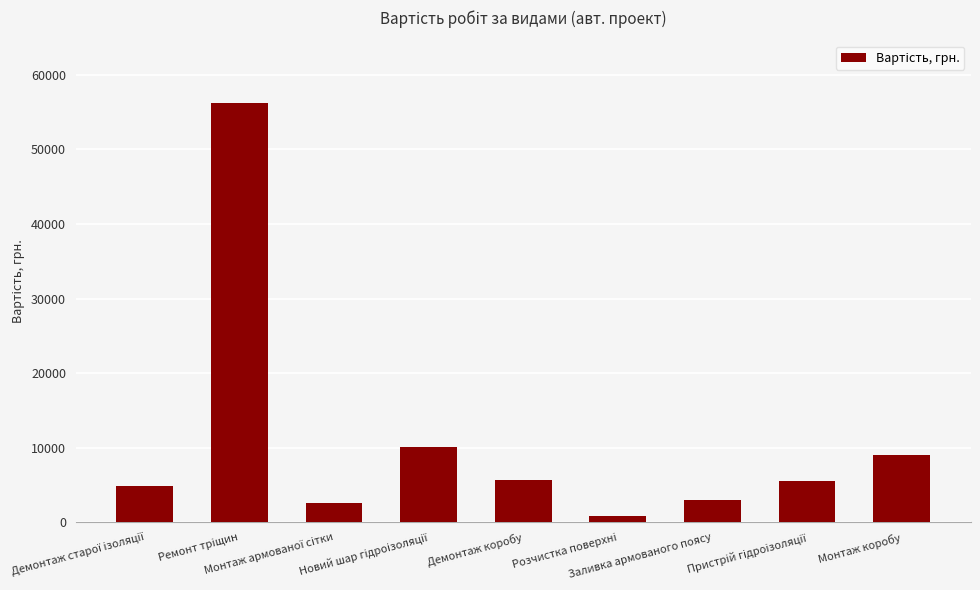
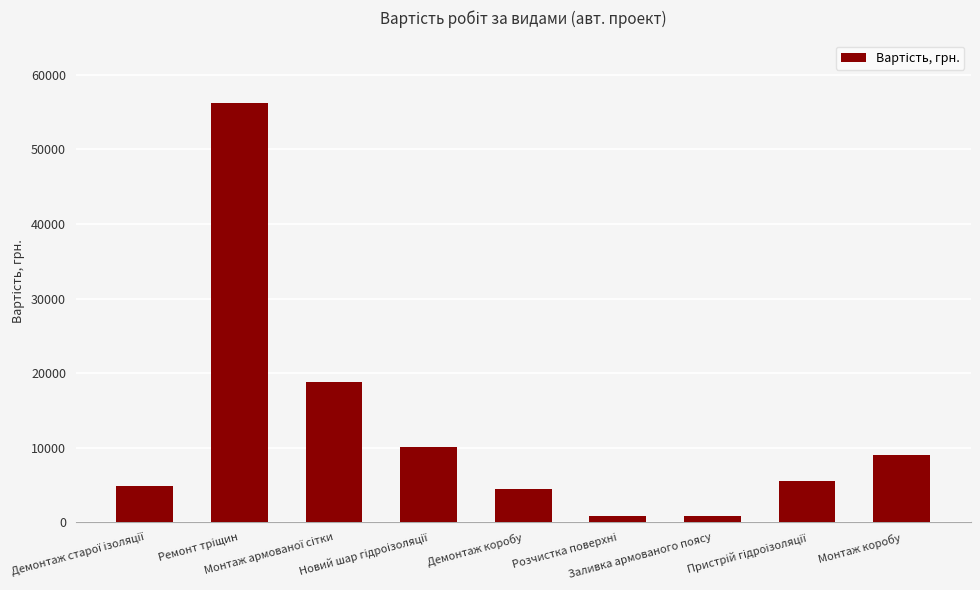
Монтаж армованої сітки: 3000 -> 19000
Демонтаж коробу: 6000 -> 5000
Заливка армованого поясу: 3000 -> 1000
